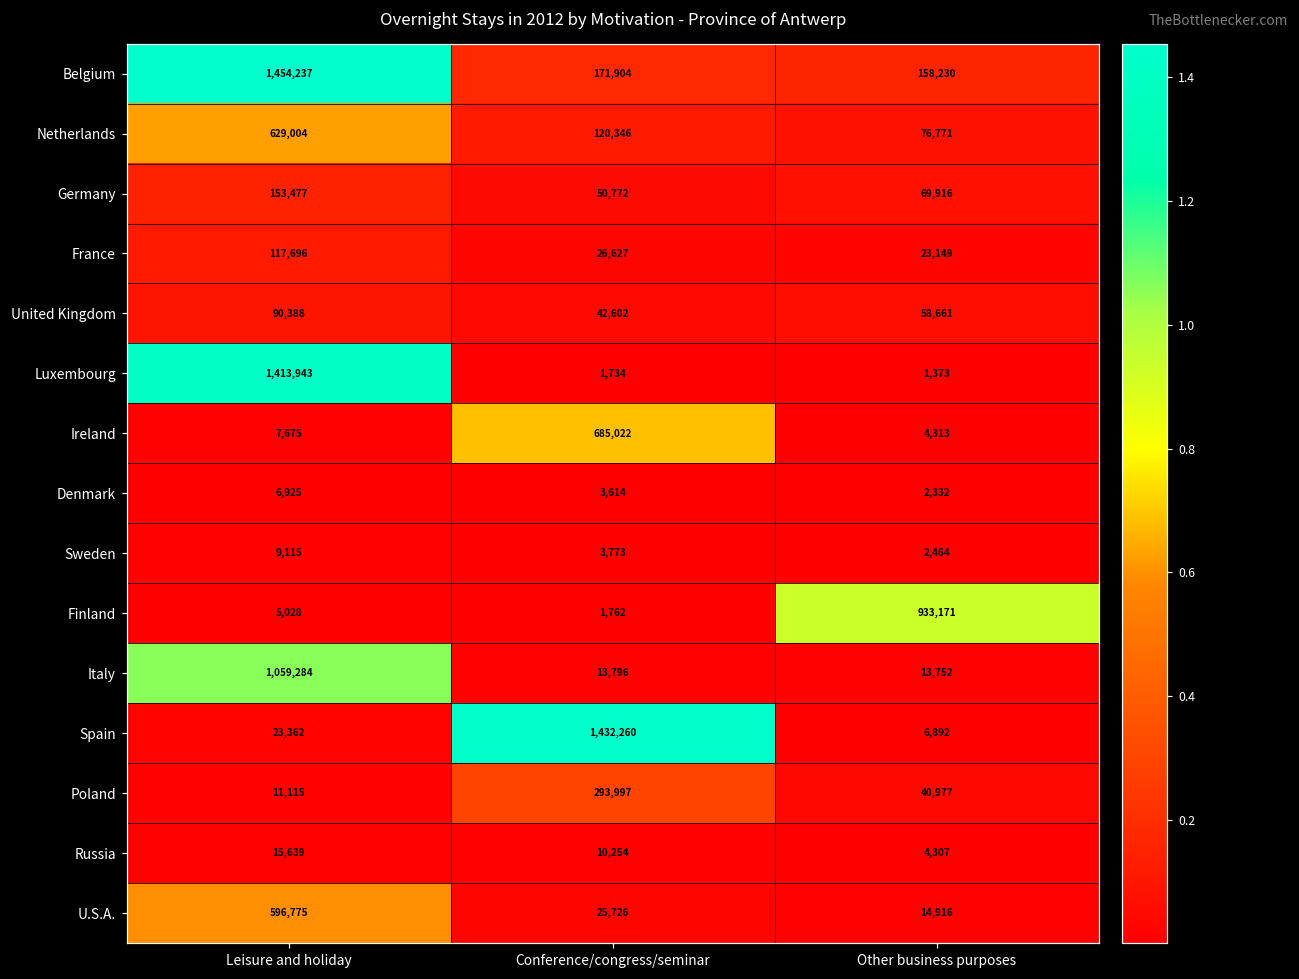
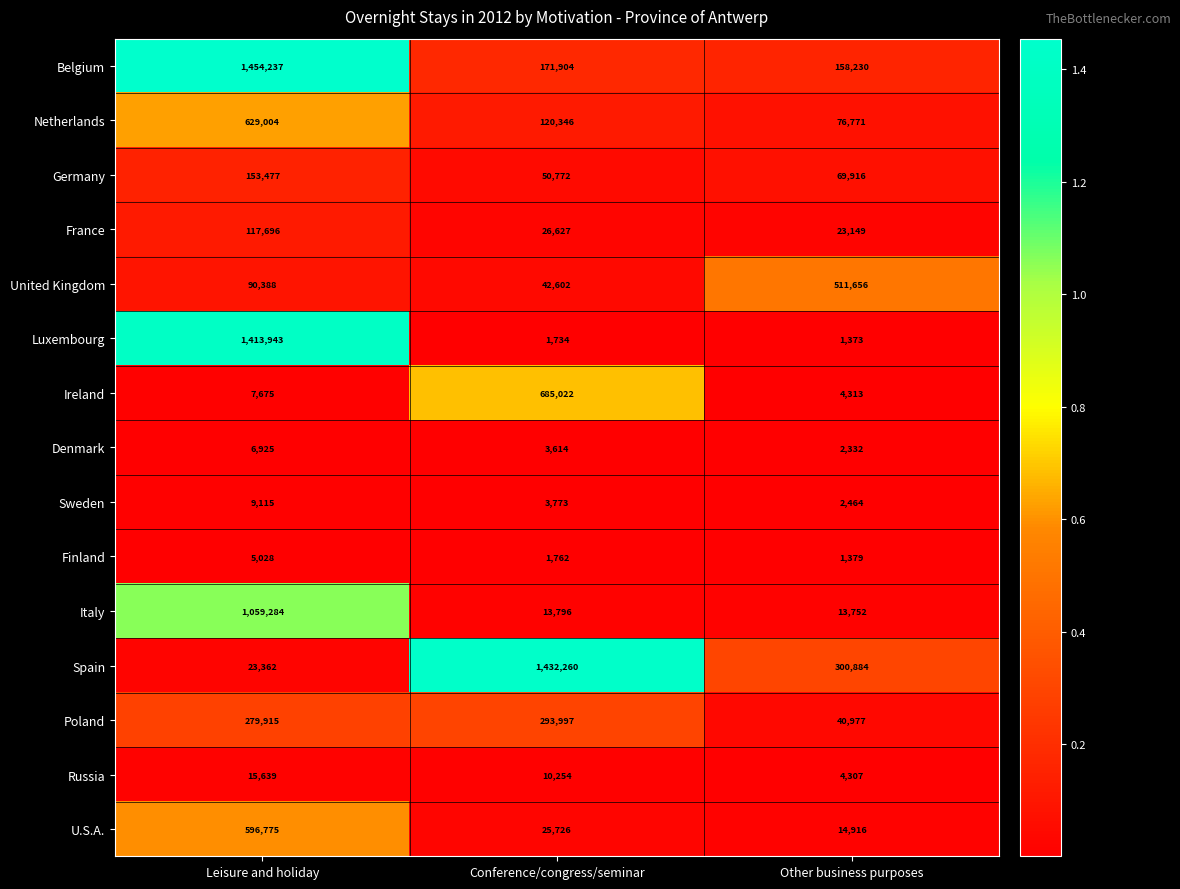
United Kingdom, Other business purposes: 58,661 -> 511,656
Finland, Other business purposes: 933,171 -> 1,379
Spain, Other business purposes: 6,892 -> 300,884
Poland, Leisure and holiday: 11,115 -> 279,915
